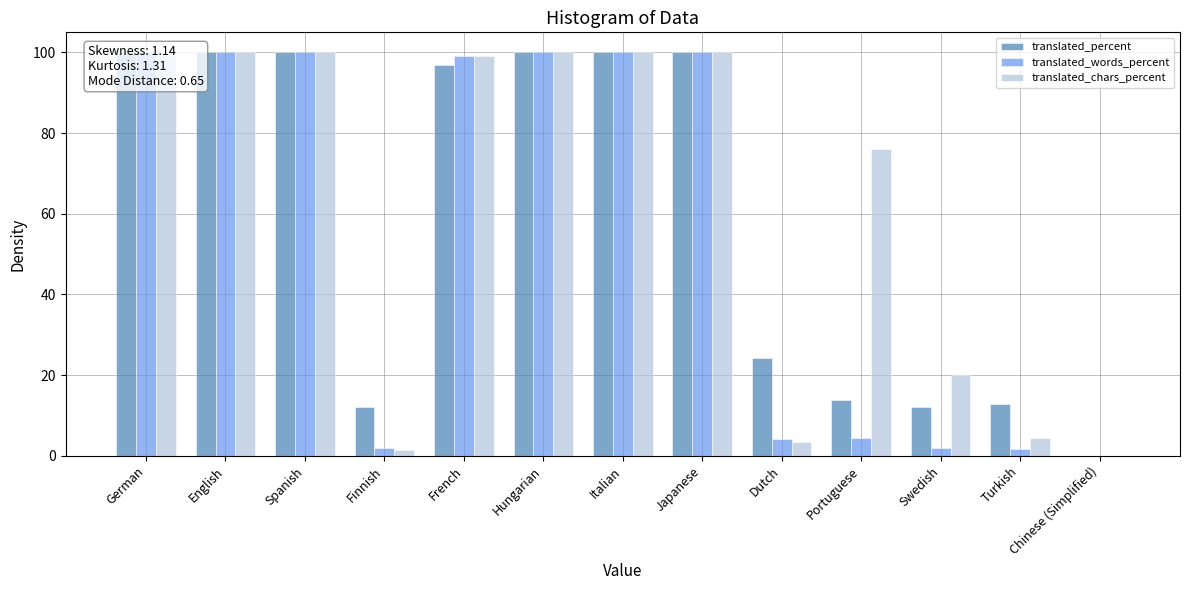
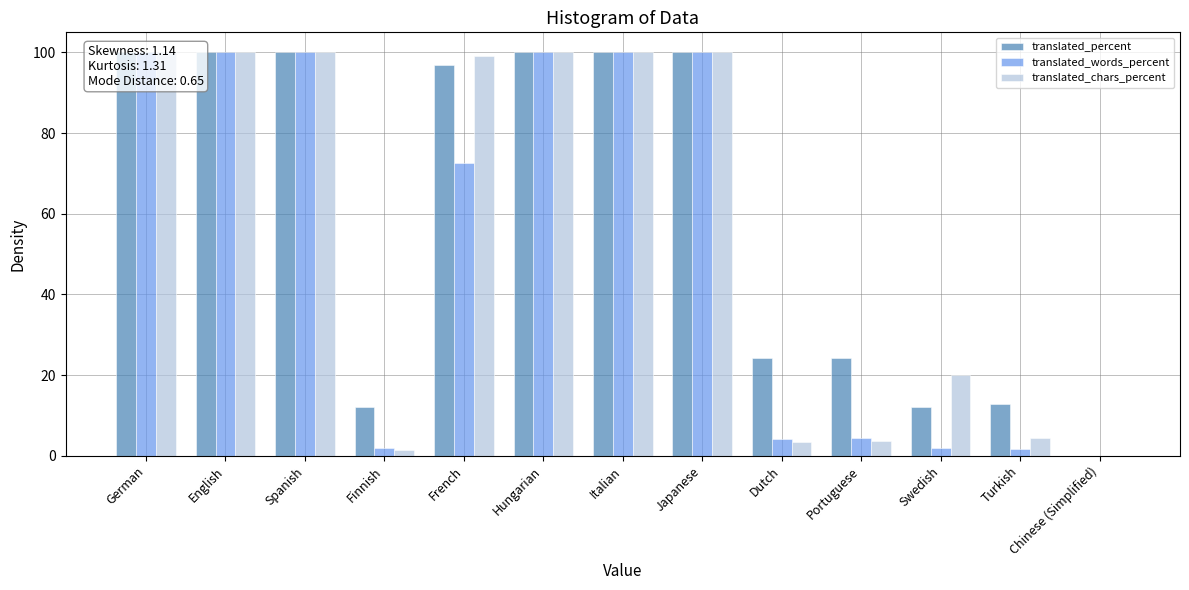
translated_words_percent, French: 99 -> 73
translated_percent, Portuguese: 14 -> 24
translated_chars_percent, Portuguese: 76 -> 4
